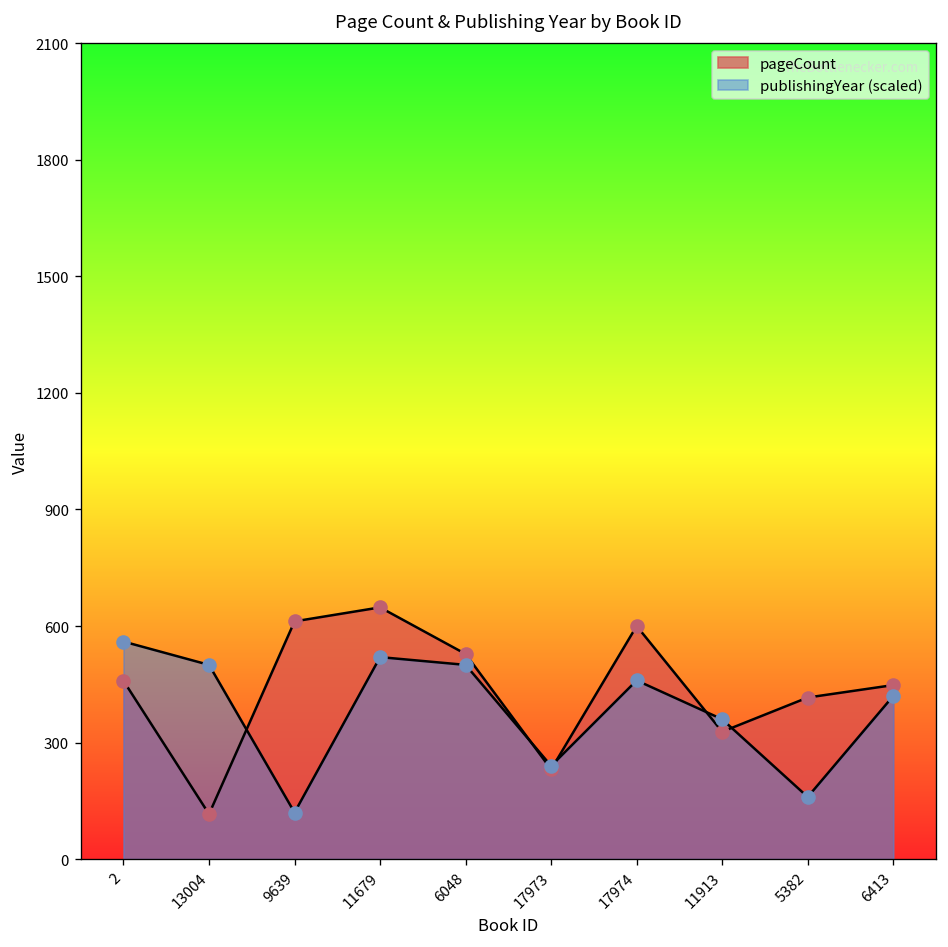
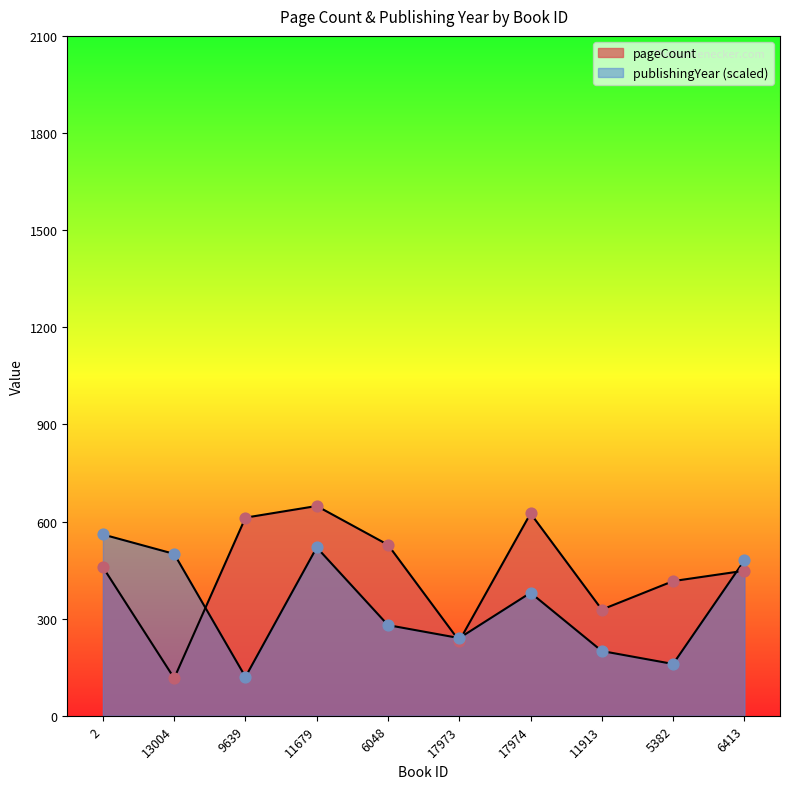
publishingYear (scaled), 6048: 500 -> 280
pageCount, 17974: 600 -> 630
publishingYear (scaled), 17974: 460 -> 380
publishingYear (scaled), 11913: 360 -> 200
publishingYear (scaled), 6413: 420 -> 480
